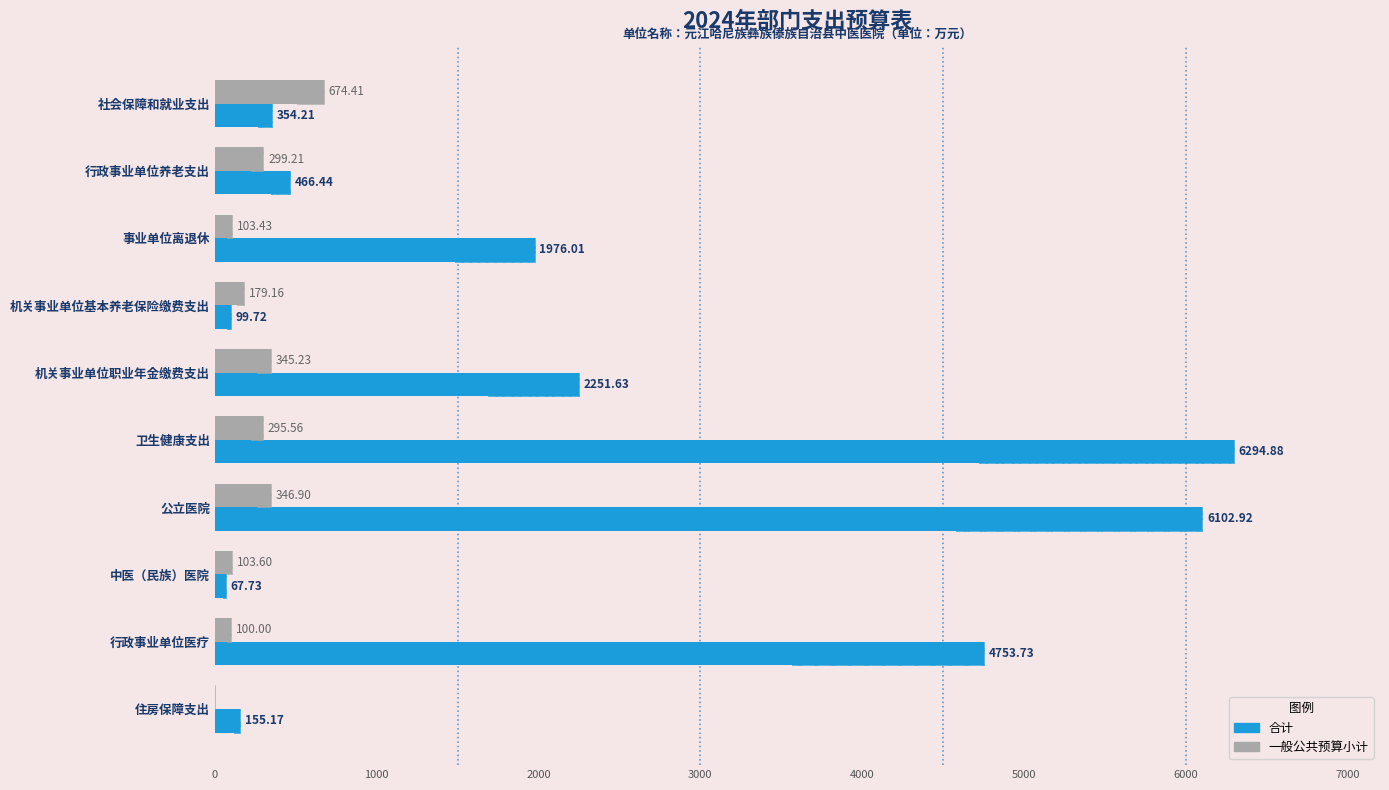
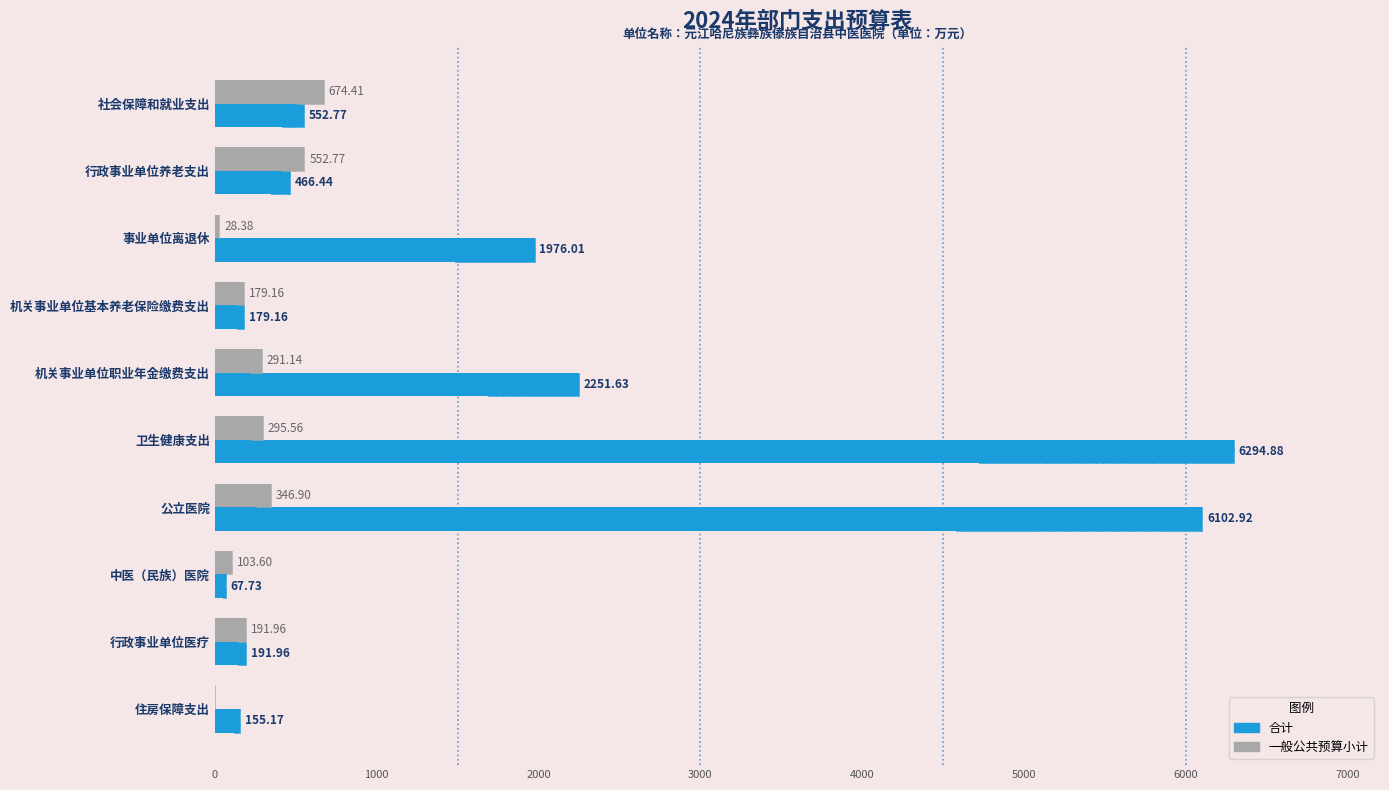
合计, 社会保障和就业支出: 354.21 -> 552.77
一般公共预算小计, 行政事业单位养老支出: 299.21 -> 552.77
一般公共预算小计, 事业单位离退休: 103.43 -> 28.38
合计, 机关事业单位基本养老保险缴费支出: 99.72 -> 179.16
一般公共预算小计, 机关事业单位职业年金缴费支出: 345.23 -> 291.14
一般公共预算小计, 行政事业单位医疗: 100.00 -> 191.96
合计, 行政事业单位医疗: 4753.73 -> 191.96
